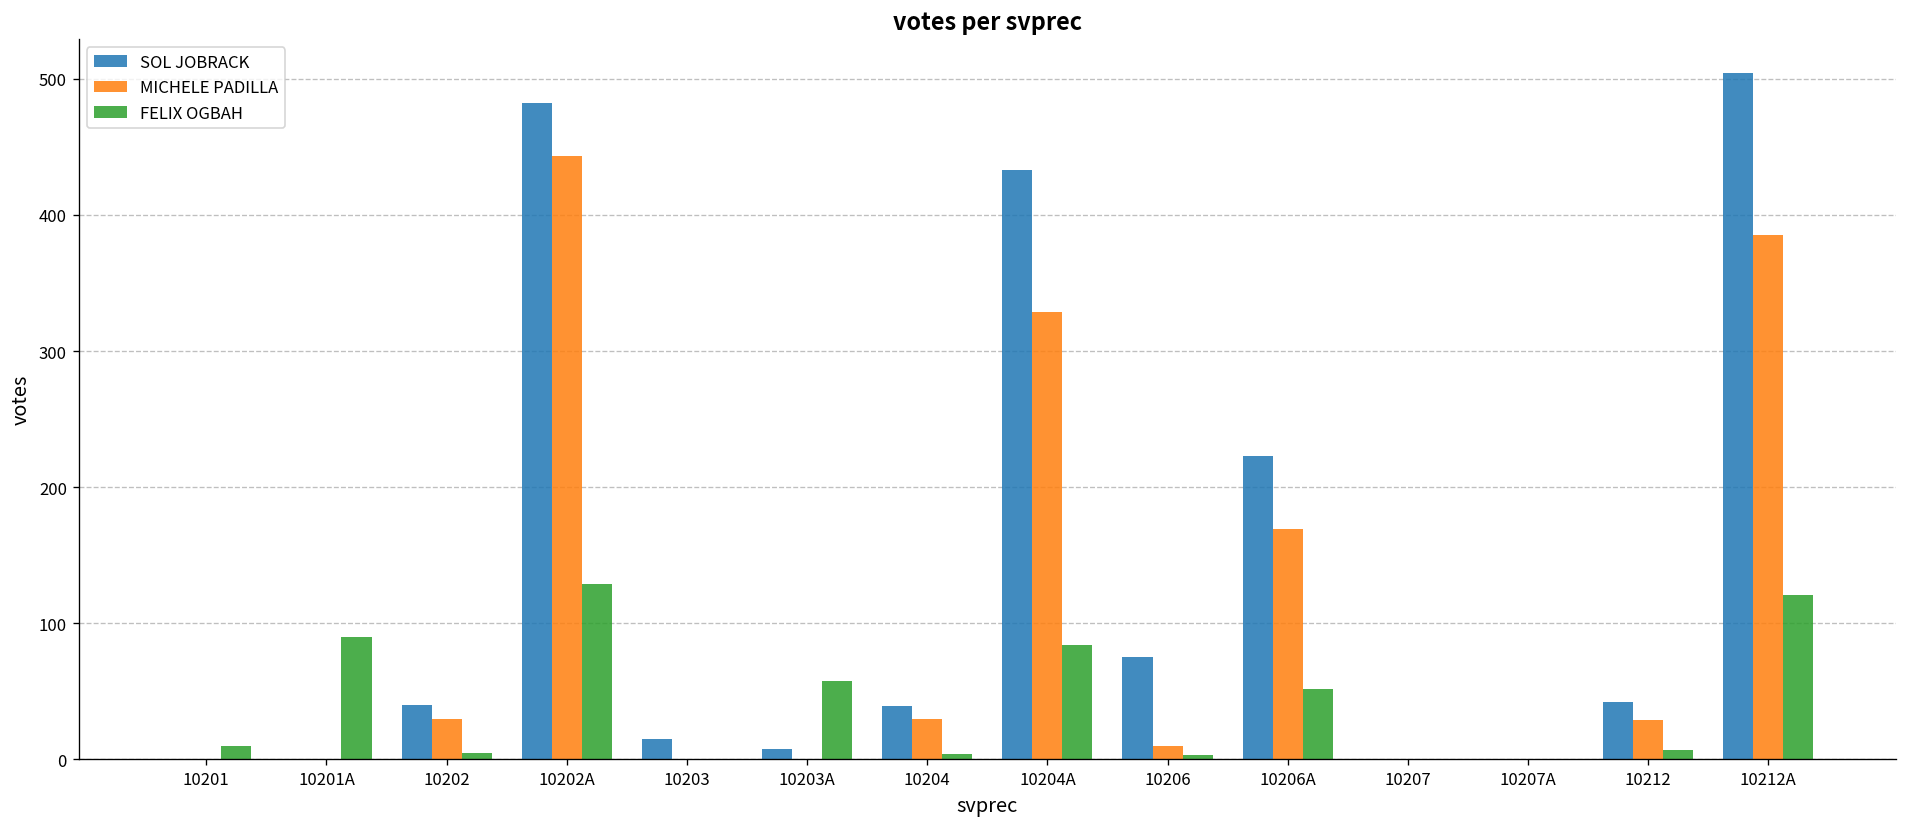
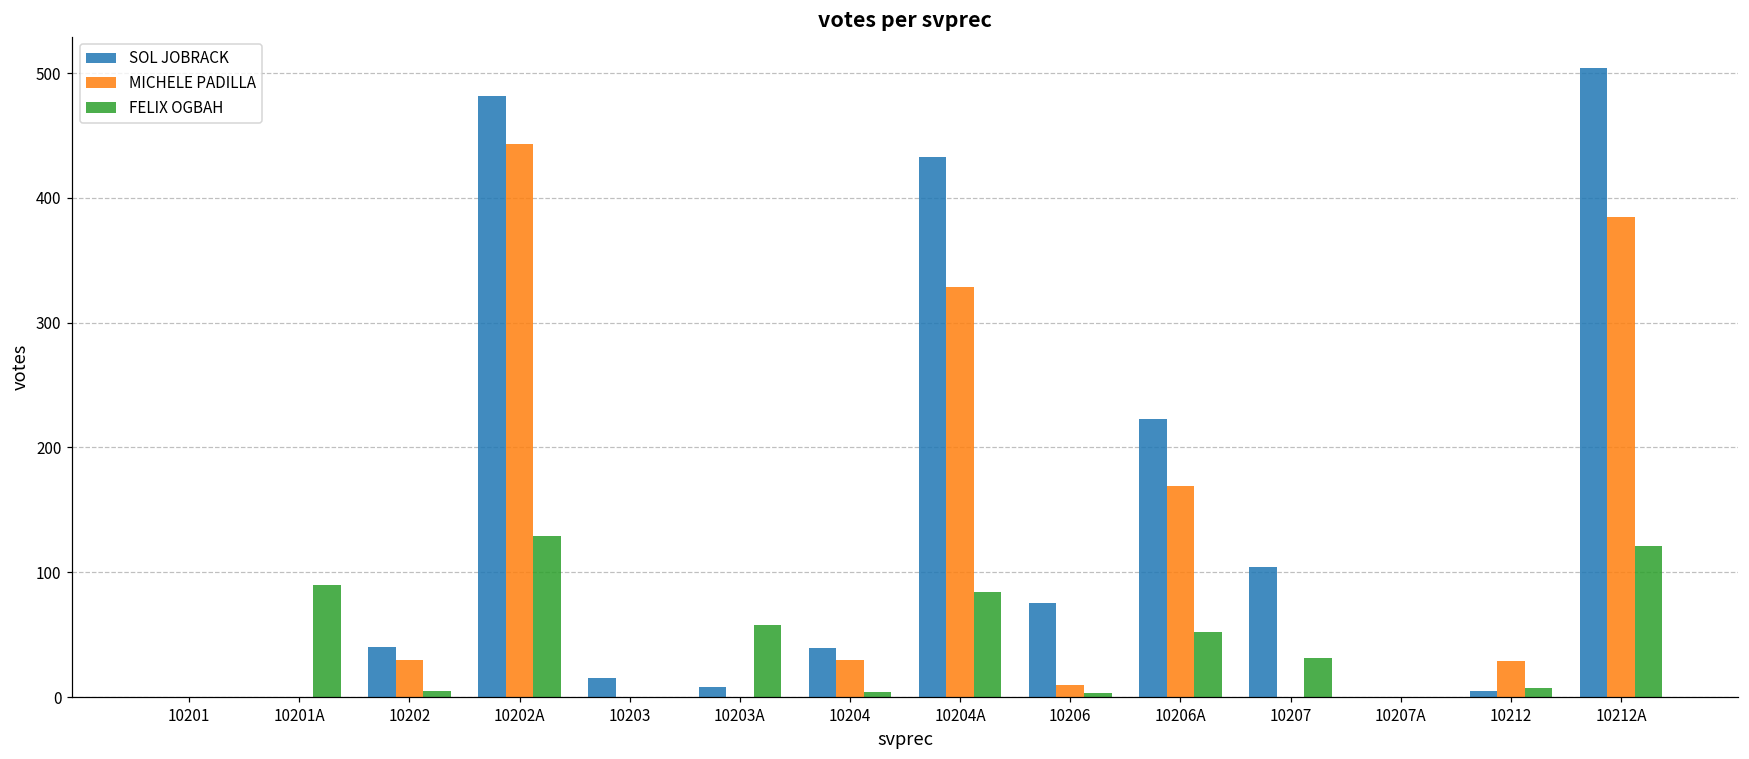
FELIX OGBAH, 10201: 10 -> 0
SOL JOBRACK, 10207: 0 -> 104
FELIX OGBAH, 10207: 0 -> 31
SOL JOBRACK, 10212: 42 -> 5
